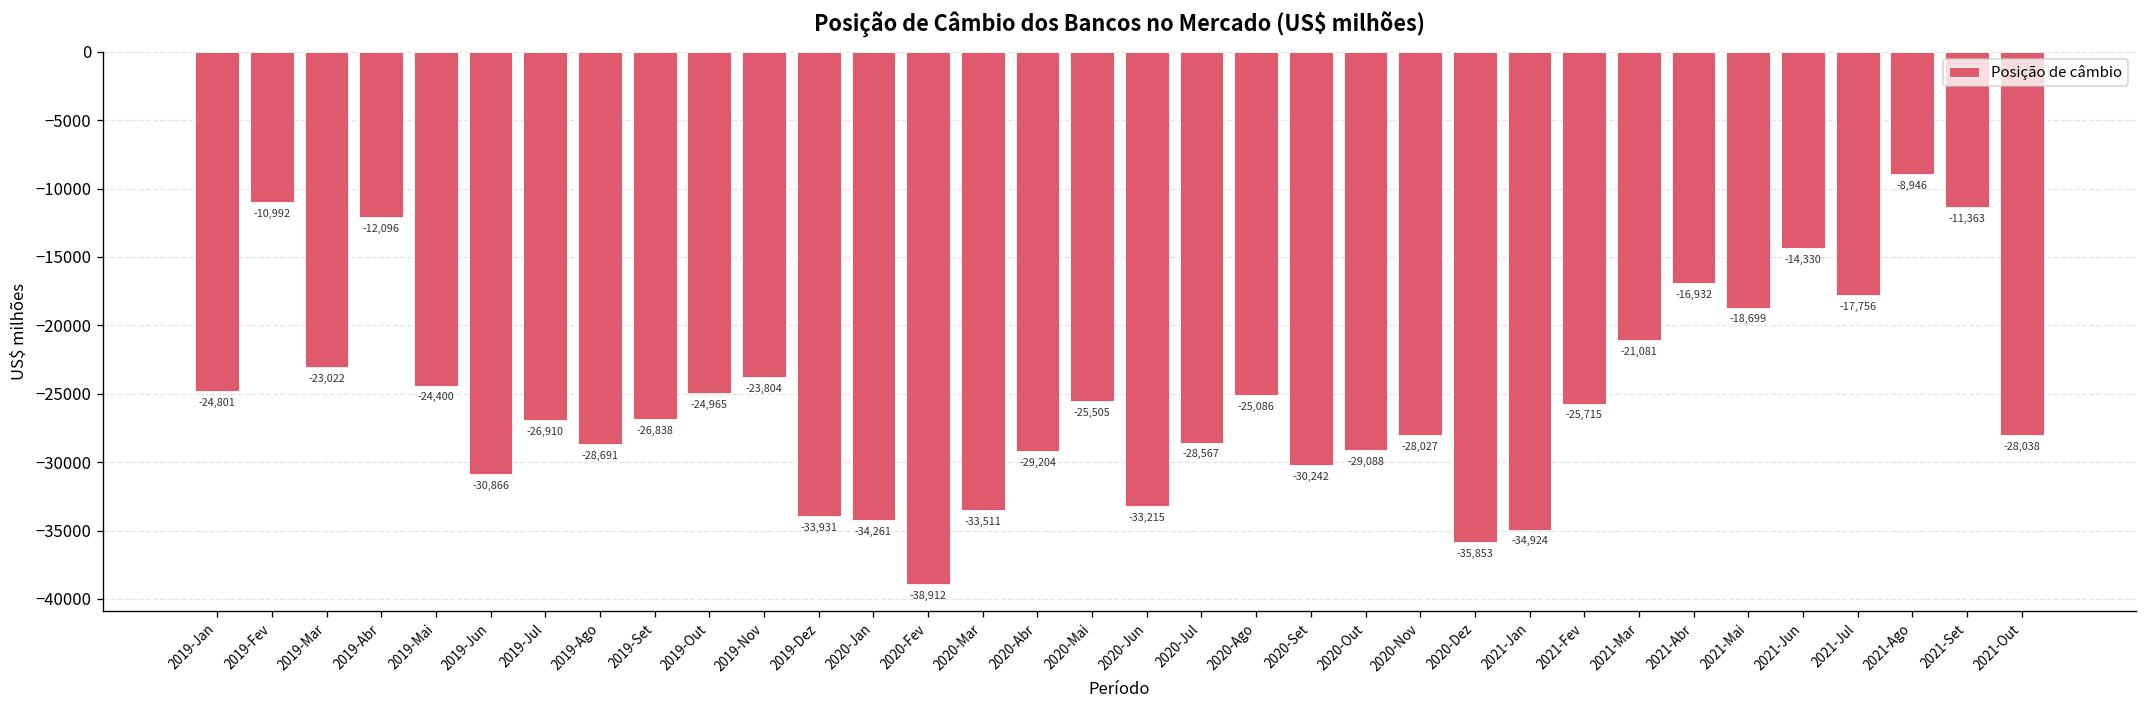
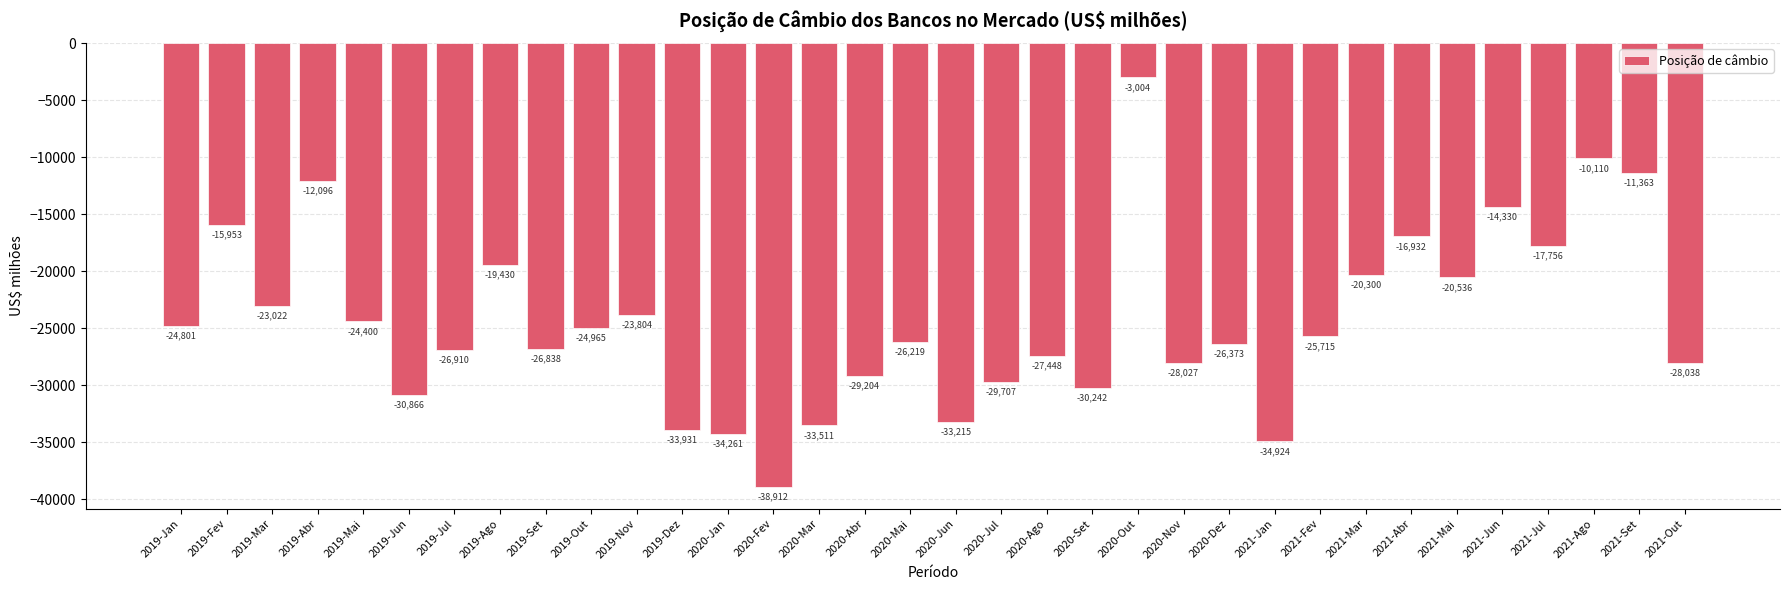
2019-Fev: -10,992 -> -15,953
2019-Ago: -28,691 -> -19,430
2020-Mai: -25,505 -> -26,219
2020-Jul: -28,567 -> -29,707
2020-Ago: -25,086 -> -27,448
2020-Out: -29,088 -> -3,004
2020-Dez: -35,853 -> -26,373
2021-Mar: -21,081 -> -20,300
2021-Mai: -18,699 -> -20,536
2021-Ago: -8,946 -> -10,110
